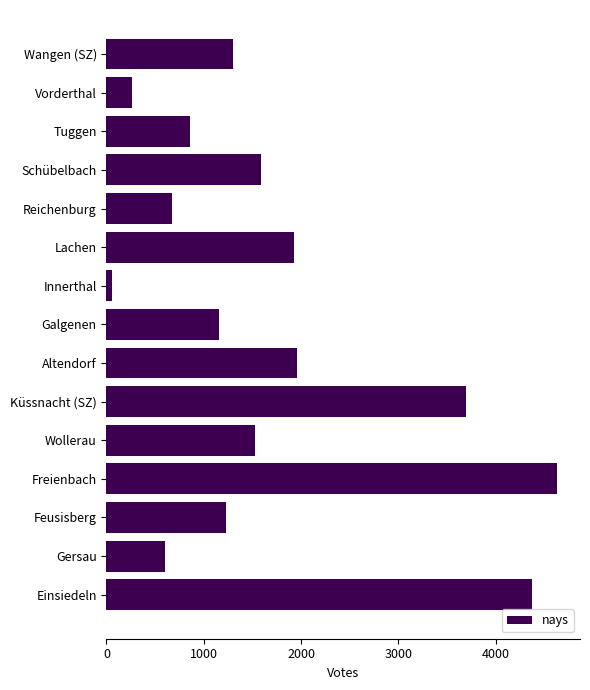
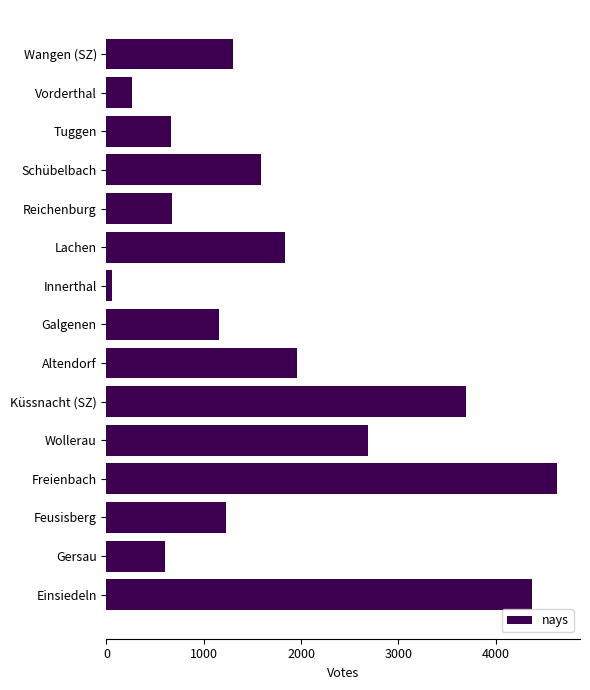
Tuggen: 900 -> 700
Lachen: 1900 -> 1800
Wollerau: 1500 -> 2700
